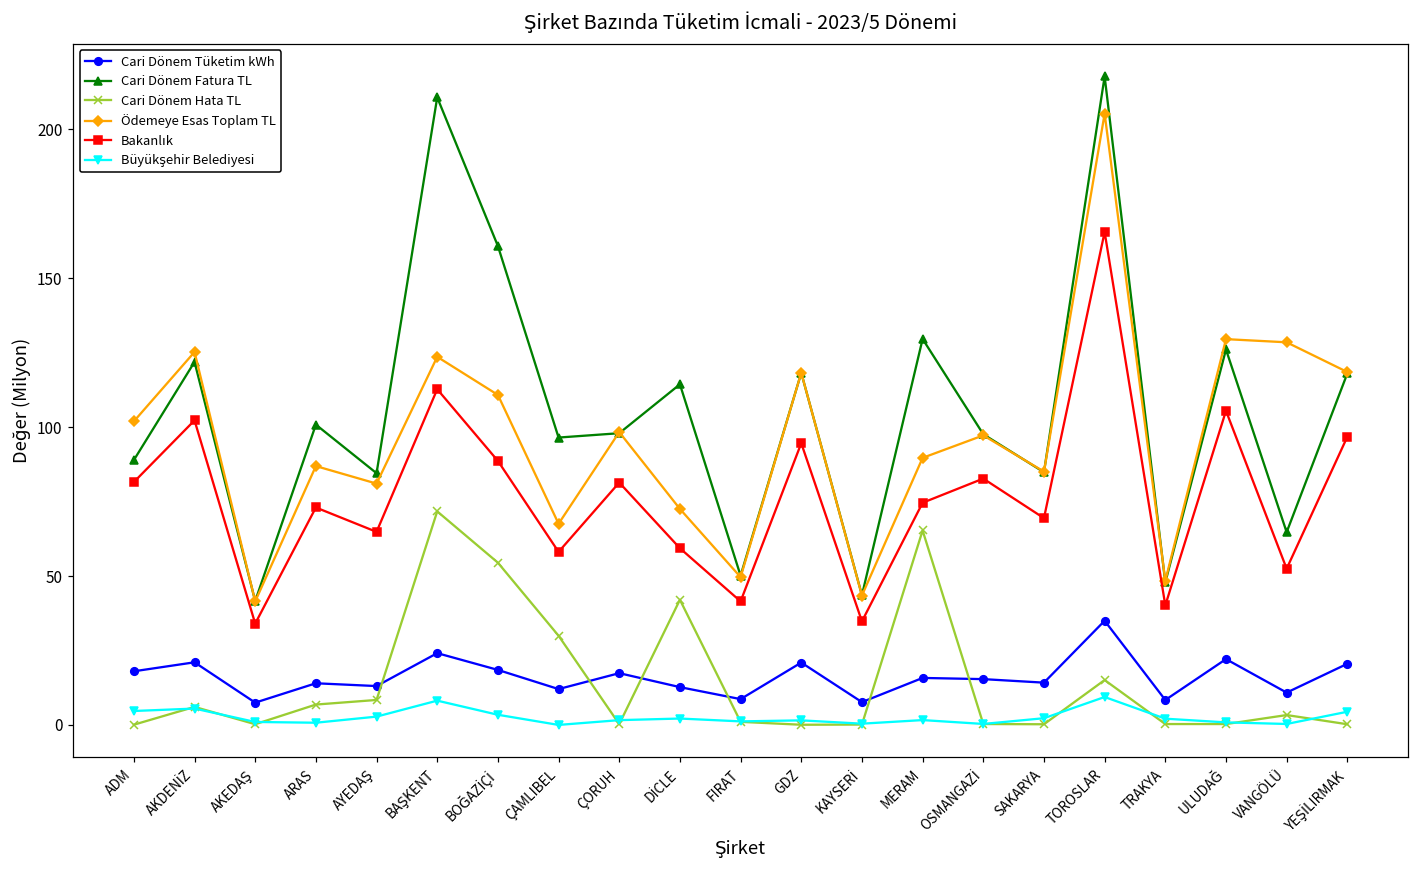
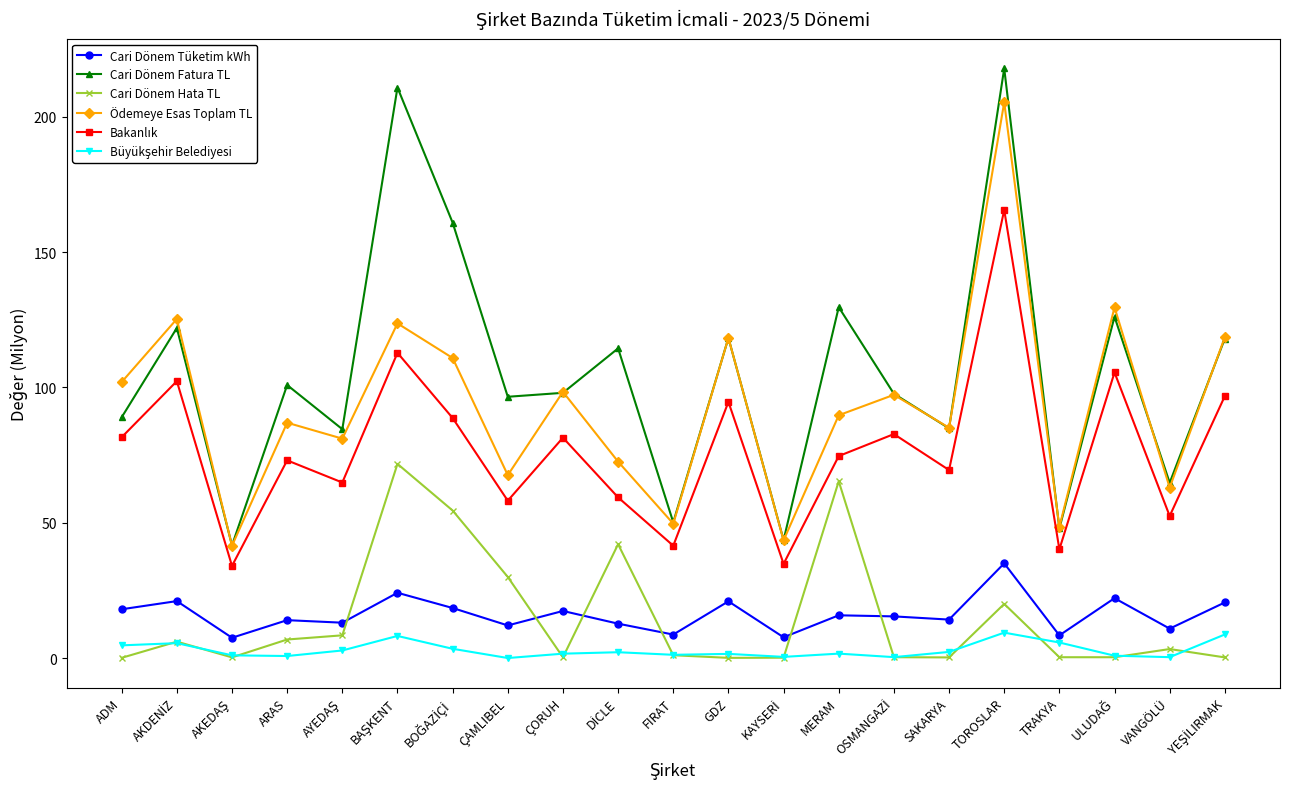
Cari Dönem Hata TL, TOROSLAR: 15 -> 20
Büyükşehir Belediyesi, TRAKYA: 2 -> 6
Ödemeye Esas Toplam TL, VANGÖLÜ: 129 -> 63
Büyükşehir Belediyesi, YEŞİLIRMAK: 4 -> 9
